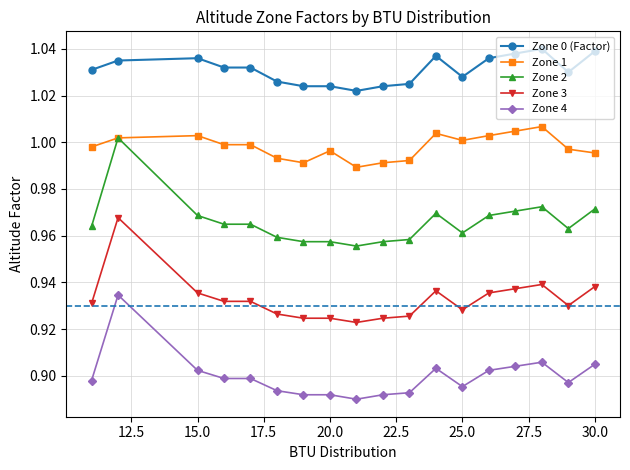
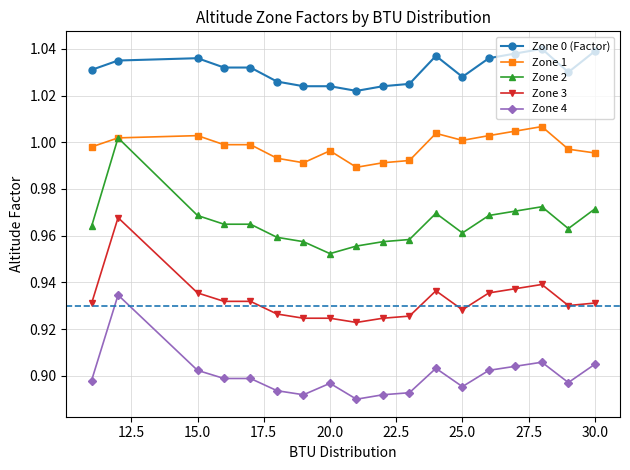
Zone 2, 20.0: 0.957 -> 0.952
Zone 4, 20.0: 0.892 -> 0.897
Zone 3, 30.0: 0.938 -> 0.931
